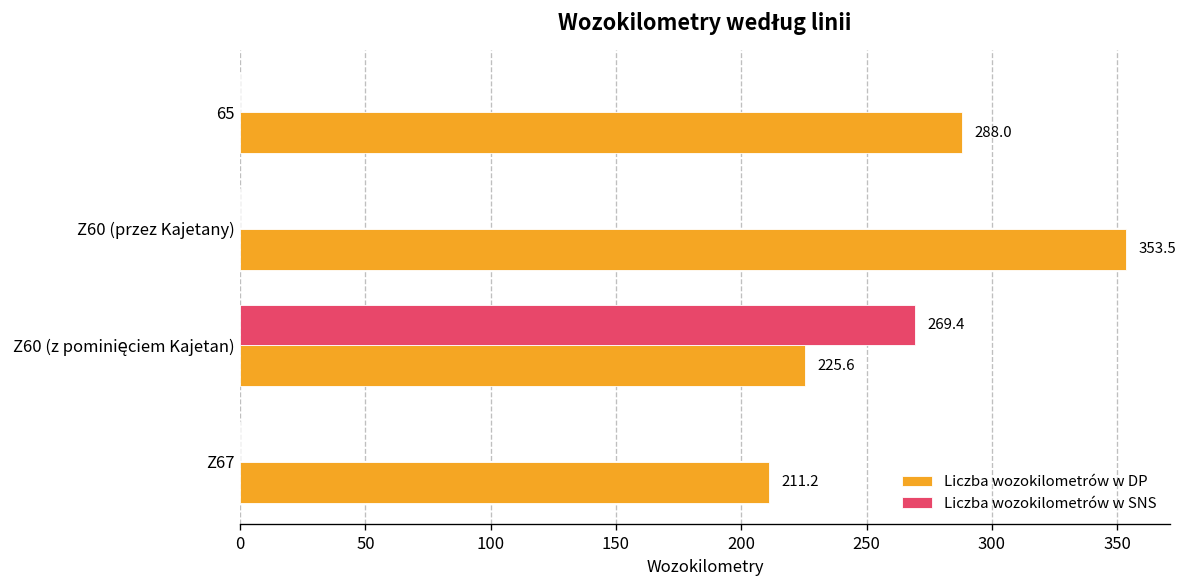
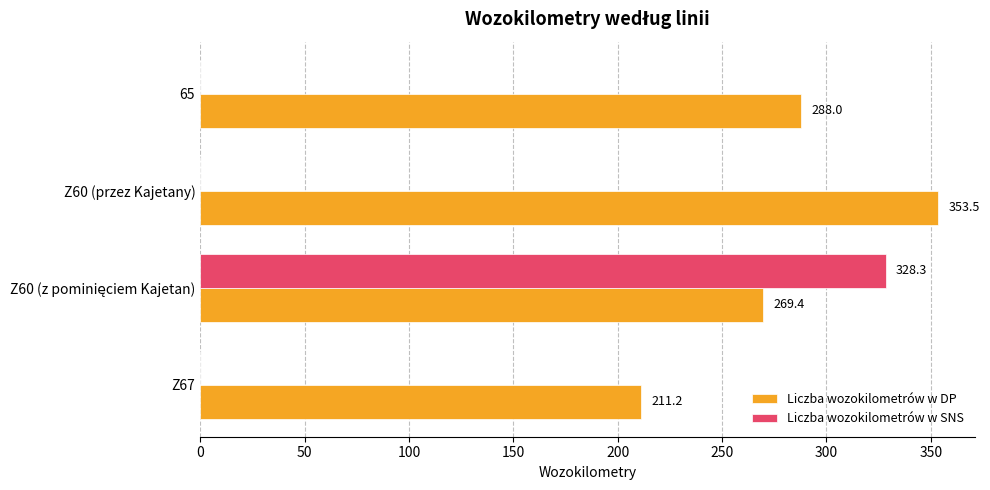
Liczba wozokilometrów w SNS, Z60 (z pominięciem Kajetan): 269.4 -> 328.3
Liczba wozokilometrów w DP, Z60 (z pominięciem Kajetan): 225.6 -> 269.4
